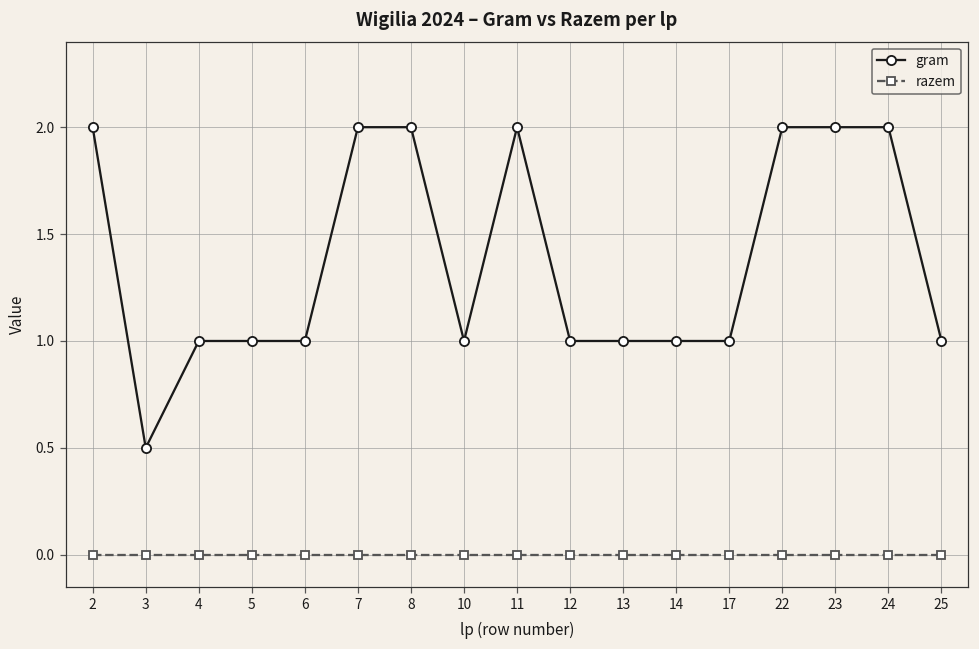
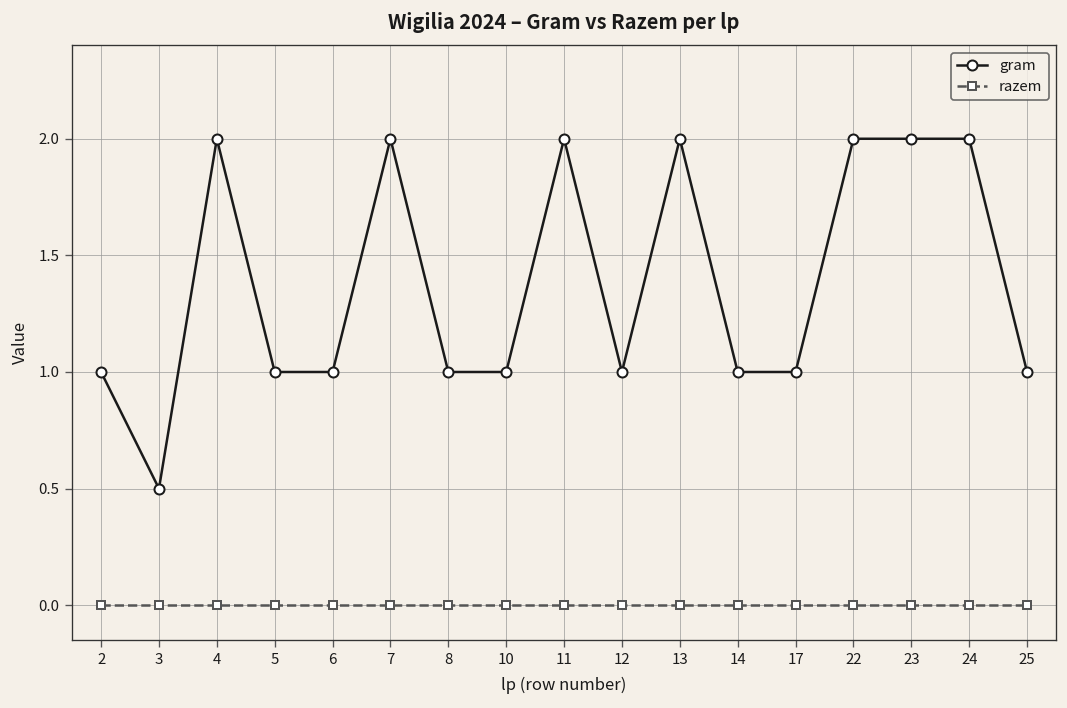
gram, 2: 2 -> 1
gram, 4: 1 -> 2
gram, 8: 2 -> 1
gram, 13: 1 -> 2
